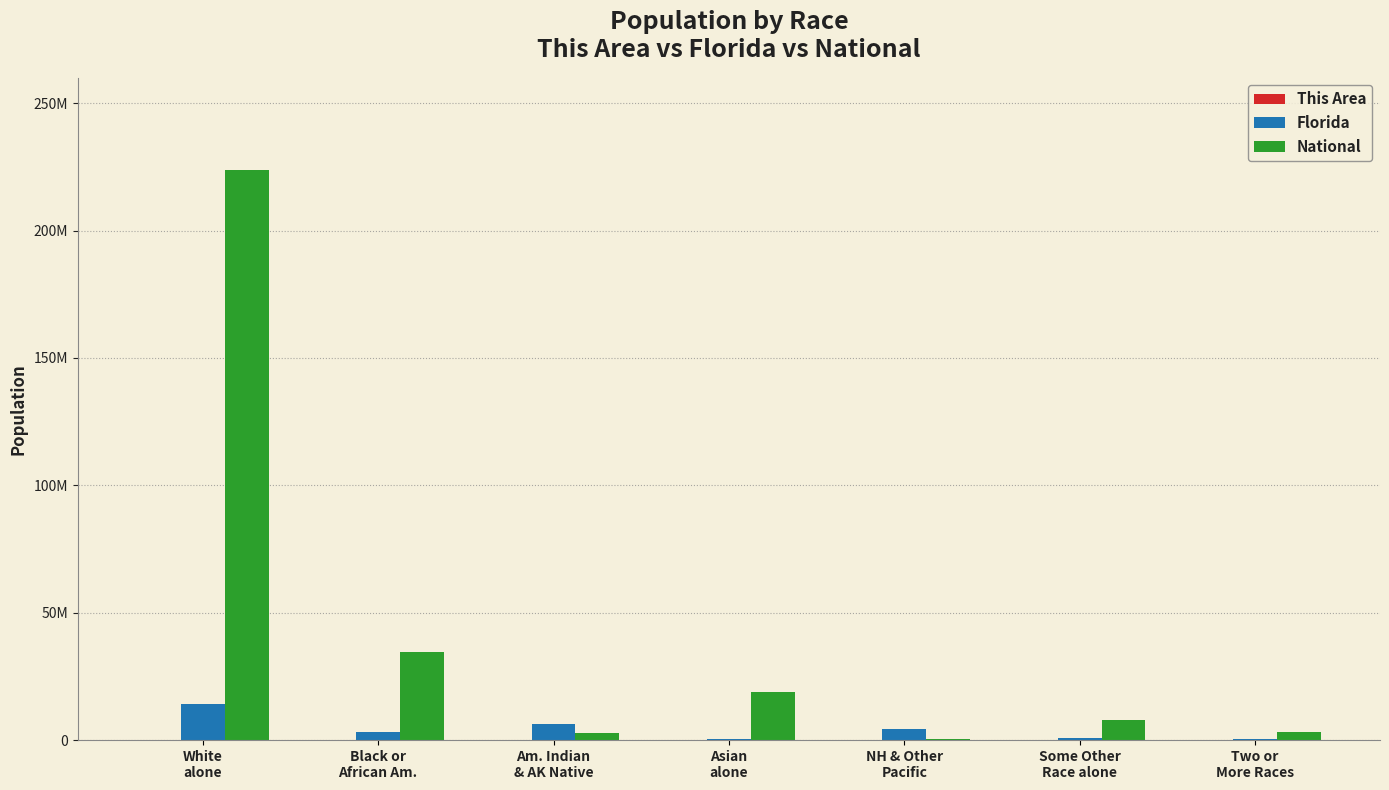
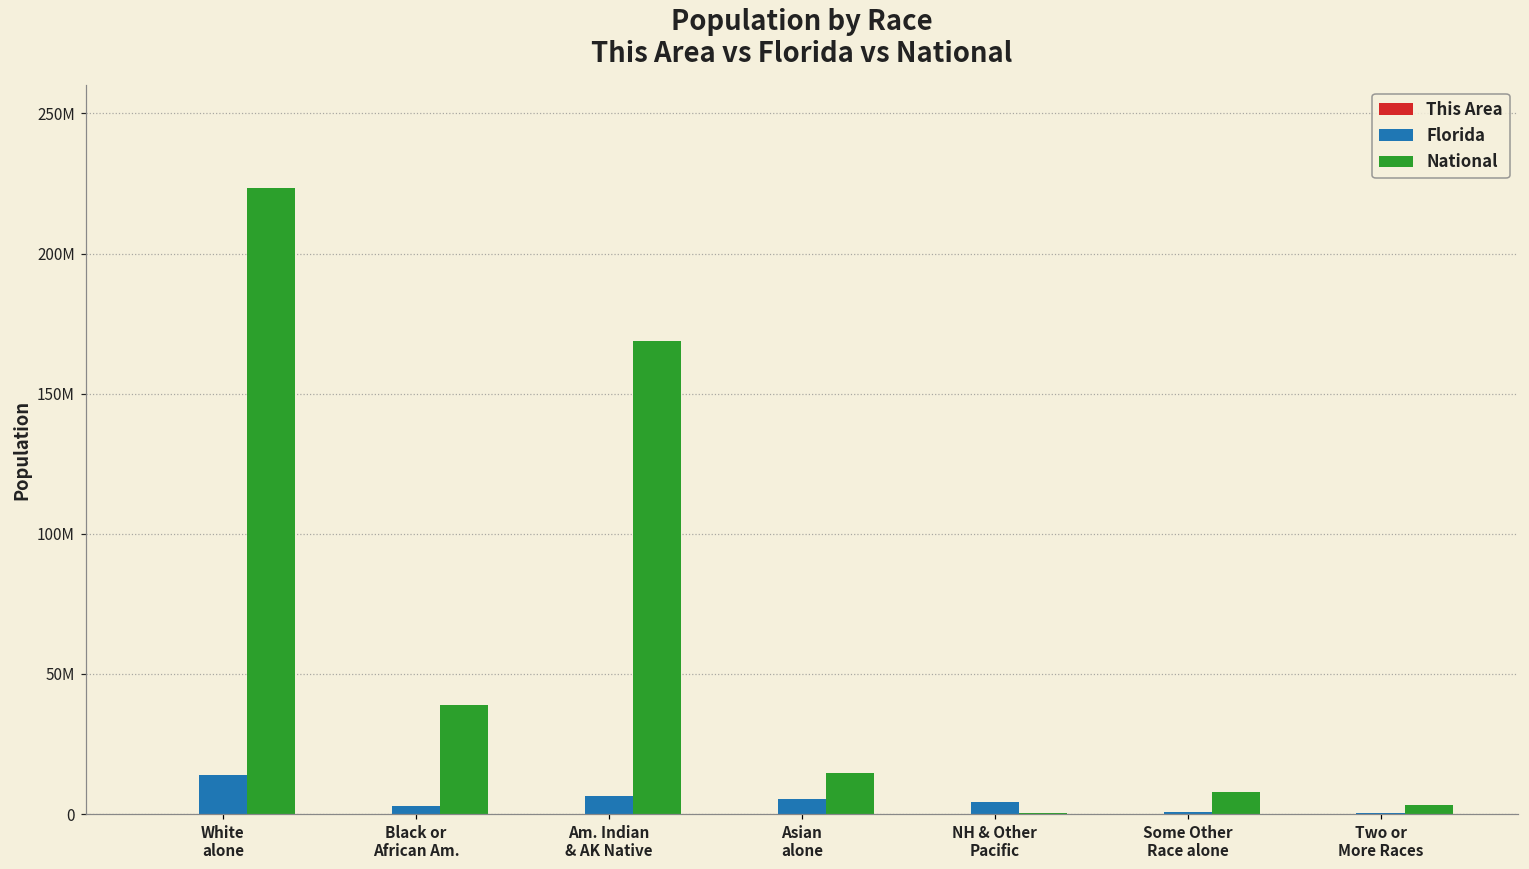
National, Black or African Am.: 35000000 -> 39000000
National, Am. Indian & AK Native: 3000000 -> 169000000
Florida, Asian alone: 0 -> 5000000
National, Asian alone: 19000000 -> 15000000
